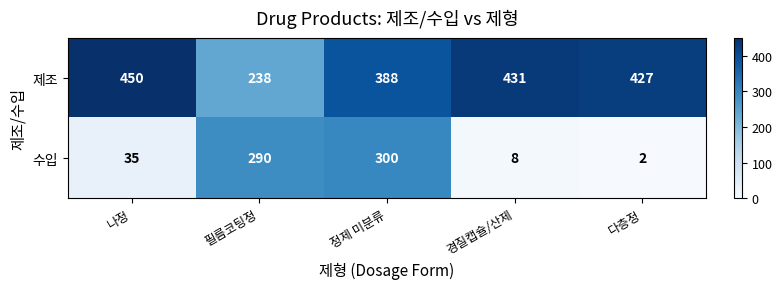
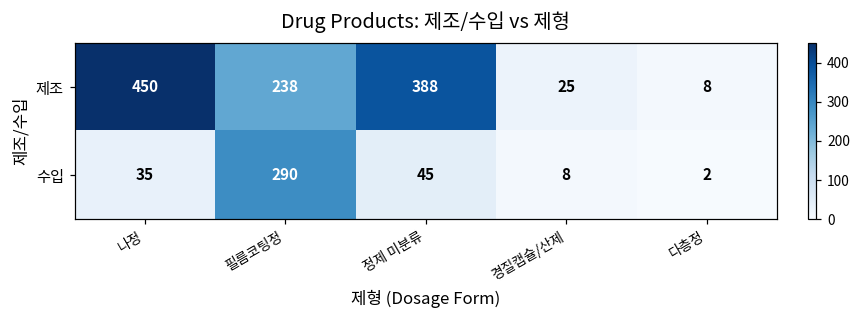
제조, 경질캡슐/산제: 431 -> 25
제조, 다층정: 427 -> 8
수입, 정제 미분류: 300 -> 45
